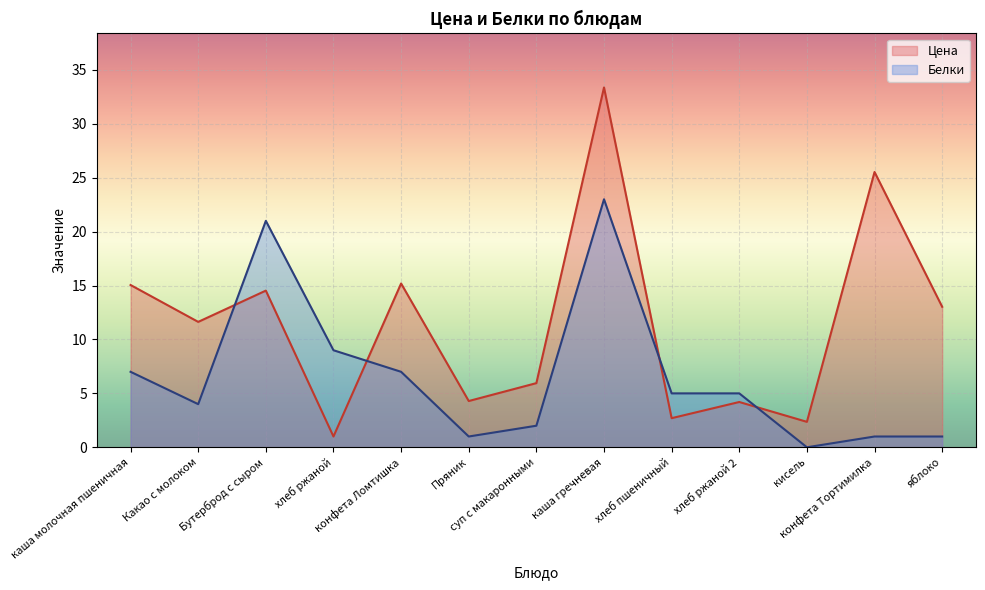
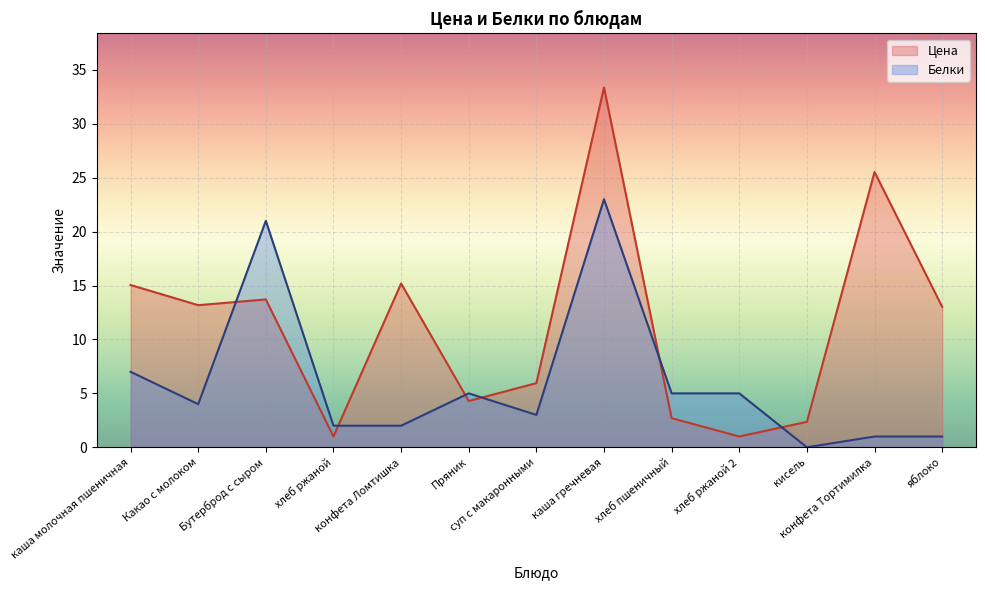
Цена, Какао с молоком: 11.6 -> 13.2
Цена, Бутерброд с сыром: 14.5 -> 13.7
Белки, хлеб ржаной: 9 -> 2
Белки, конфета Ломтишка: 7 -> 2
Белки, Пряник: 1 -> 5
Белки, суп с макаронными: 2 -> 3
Цена, хлеб ржаной 2: 4.2 -> 1.0
